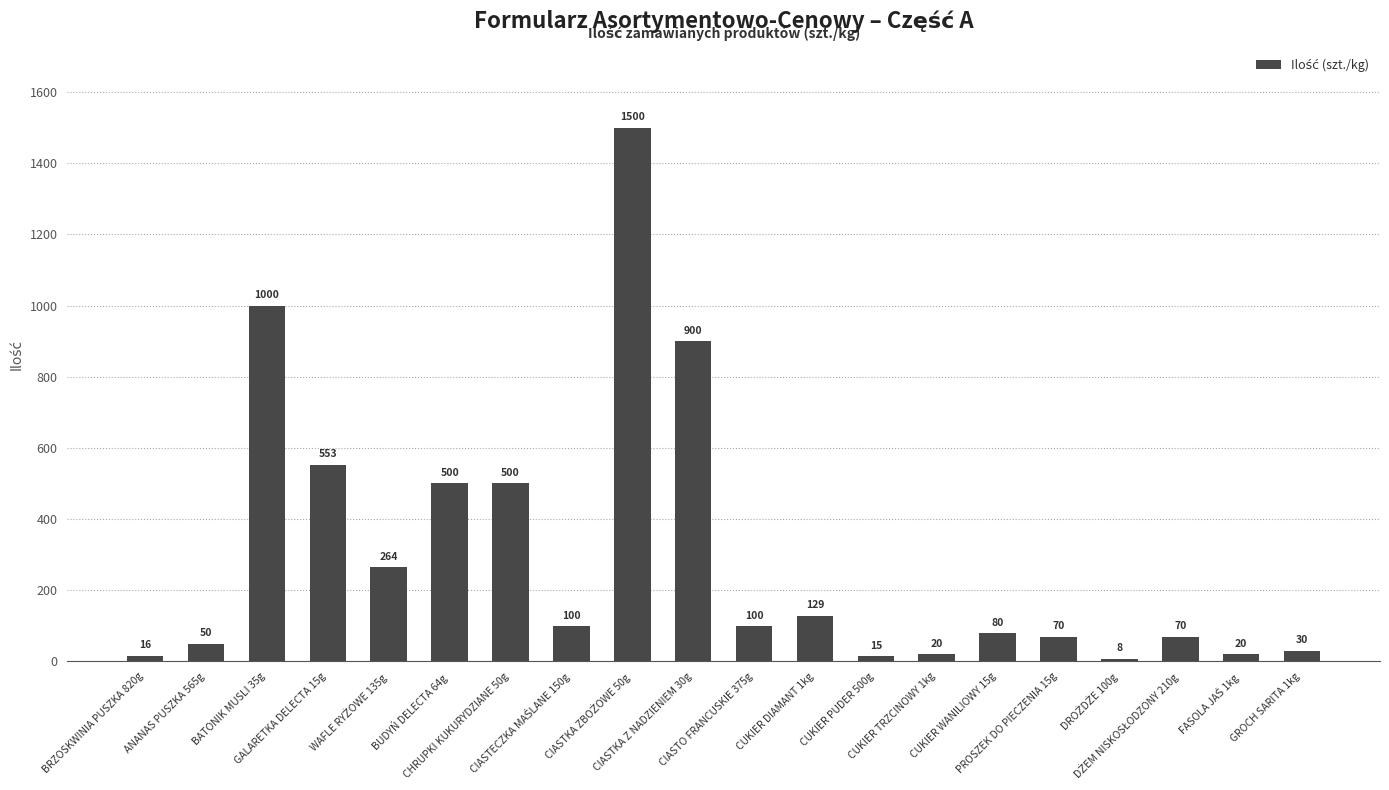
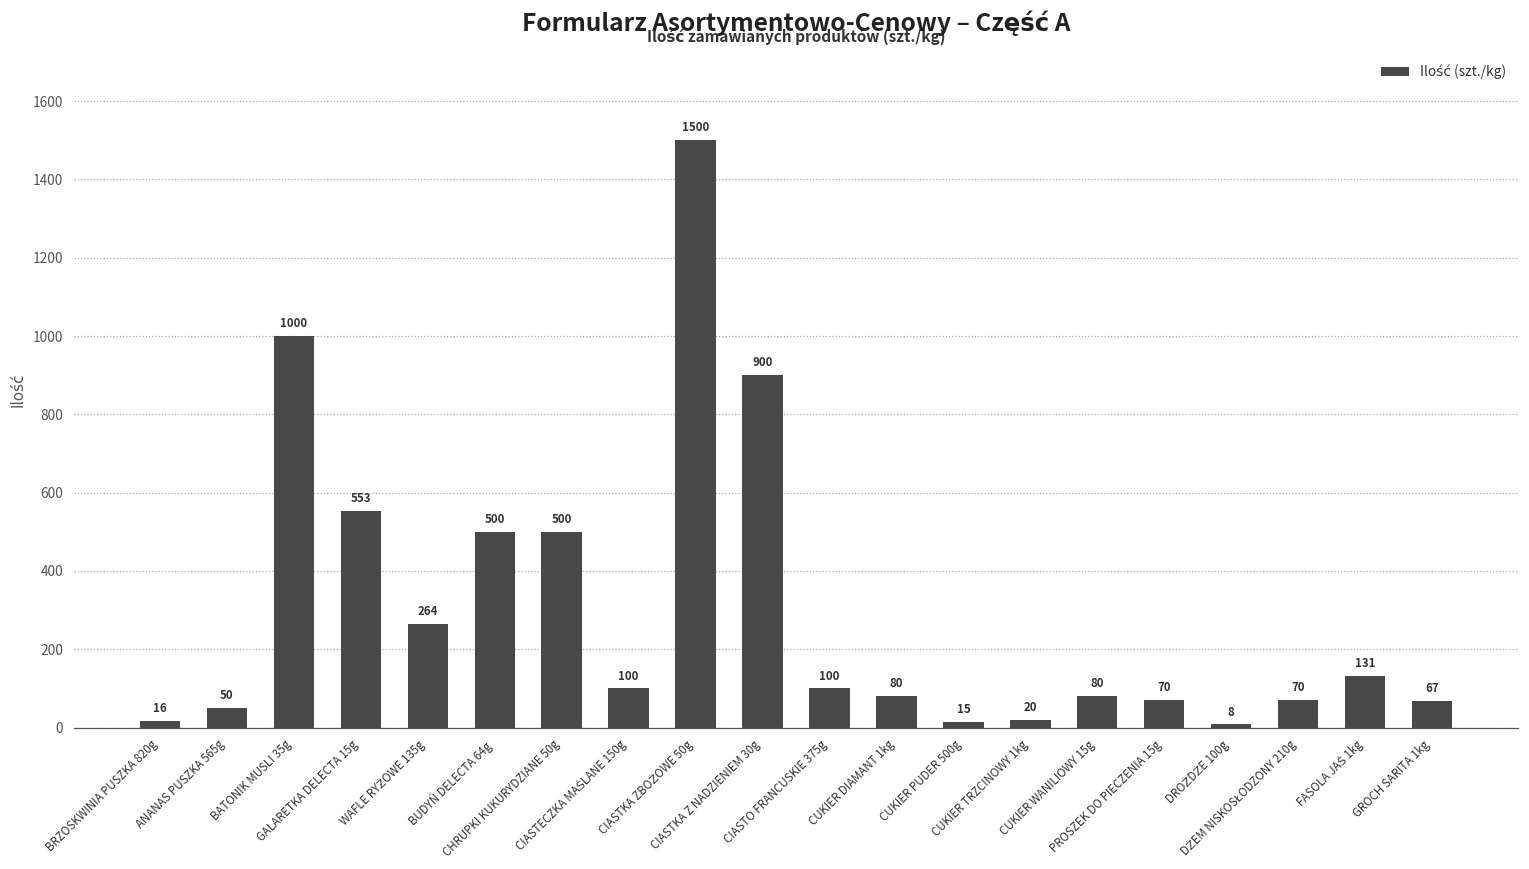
CUKIER DIAMANT 1kg: 129 -> 80
FASOLA JAŚ 1kg: 20 -> 131
GROCH SARITA 1kg: 30 -> 67
